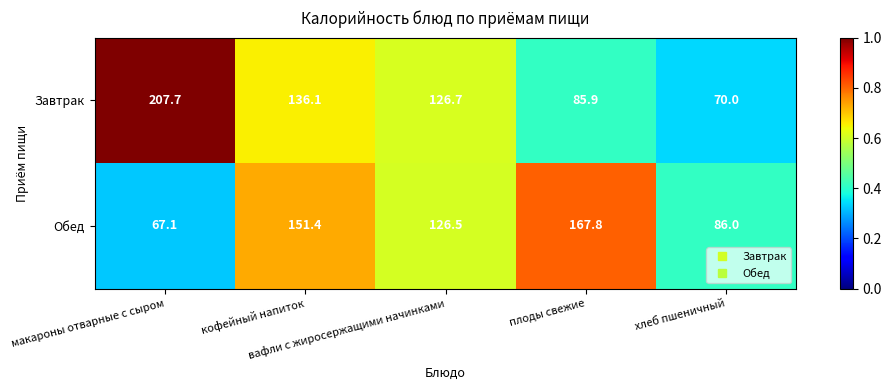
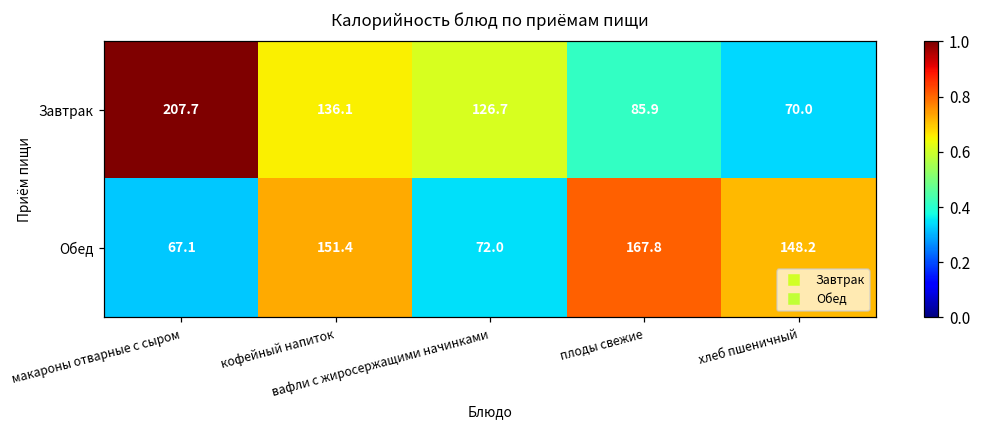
Обед, вафли с жиросержащими начинками: 126.5 -> 72.0
Обед, хлеб пшеничный: 86.0 -> 148.2
